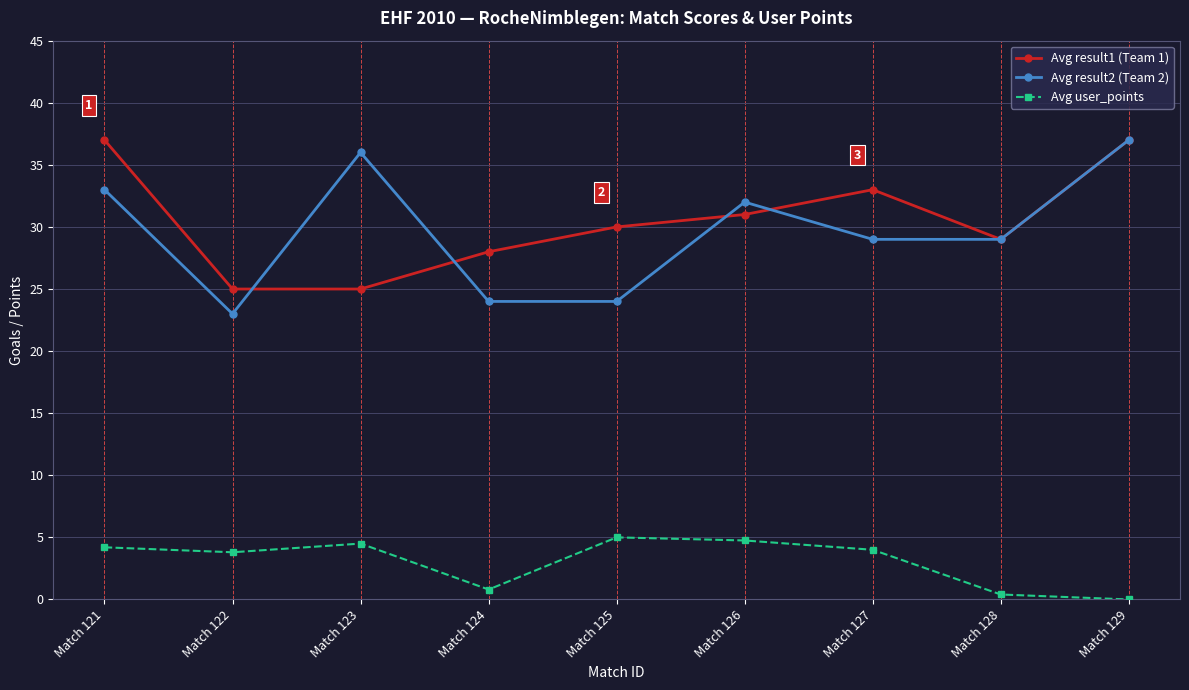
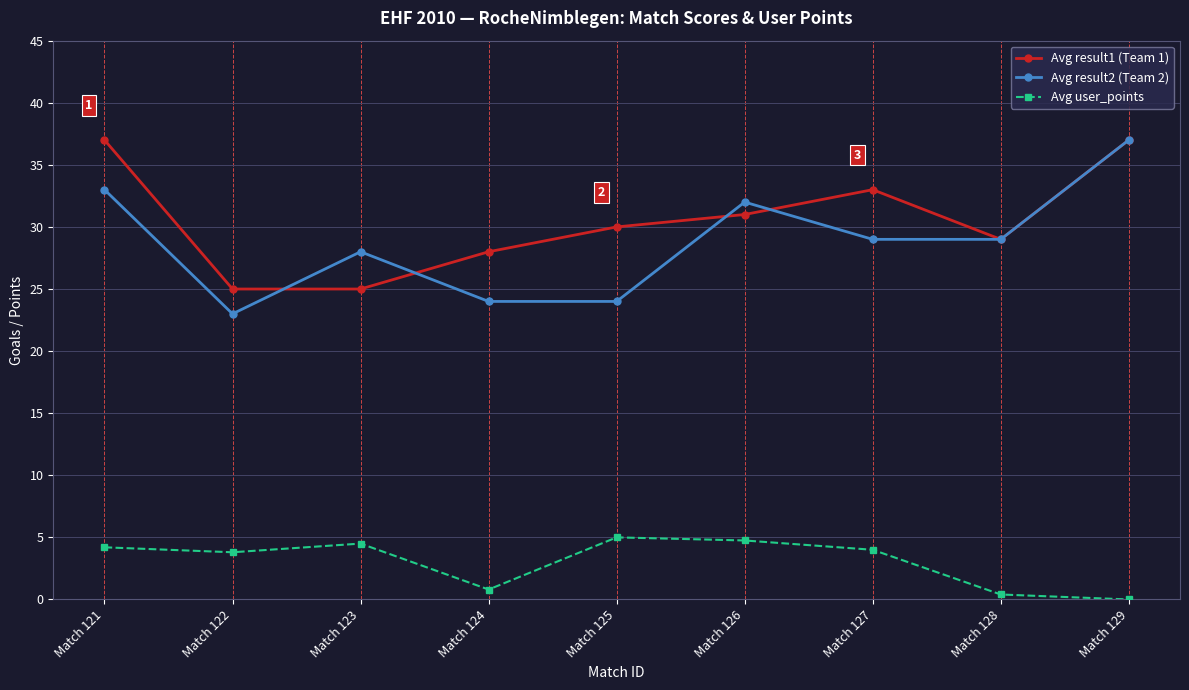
Avg result2 (Team 2), Match 123: 36 -> 28
